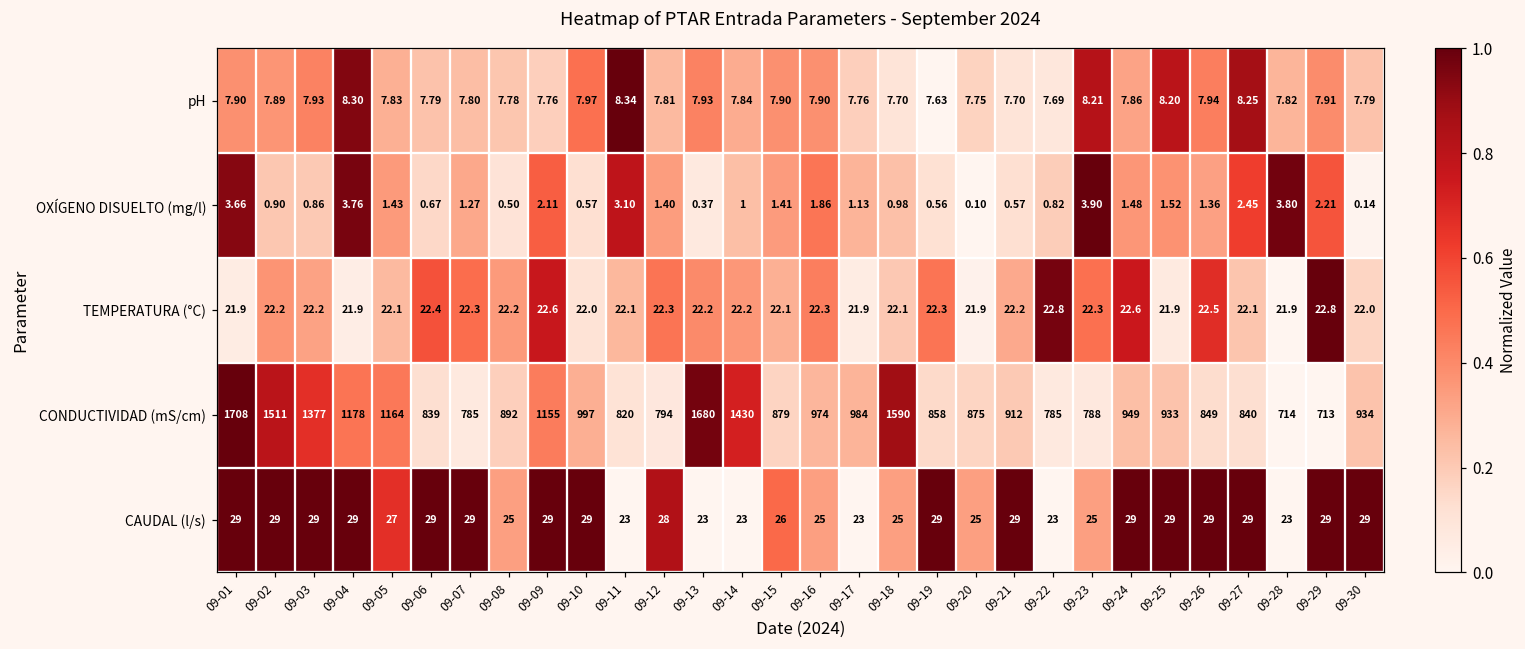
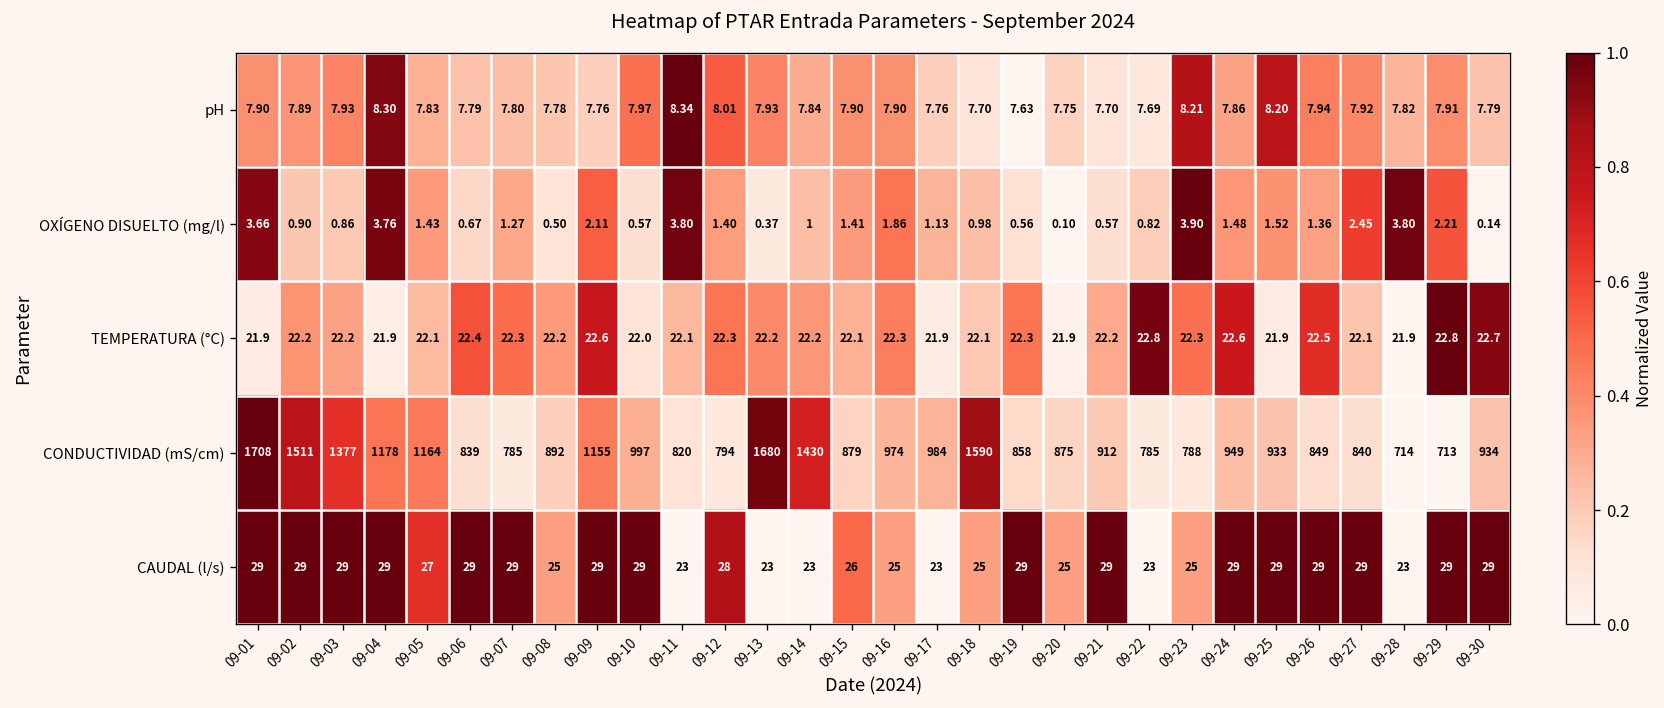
pH, 09-12: 7.81 -> 8.01
pH, 09-27: 8.25 -> 7.92
OXÍGENO DISUELTO (mg/l), 09-11: 3.10 -> 3.80
TEMPERATURA (°C), 09-30: 22.0 -> 22.7
